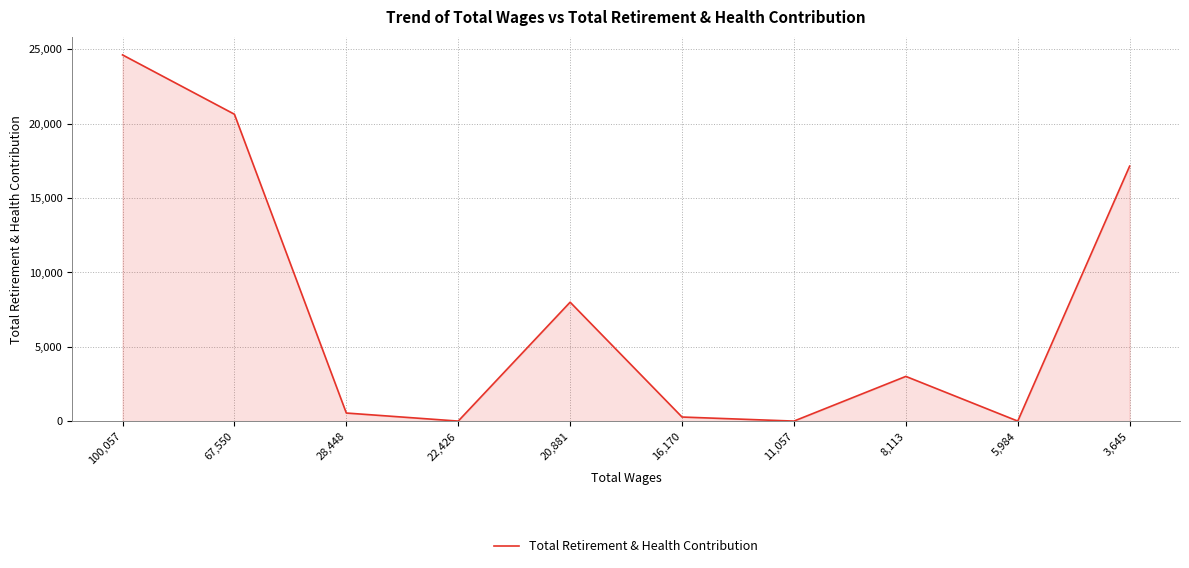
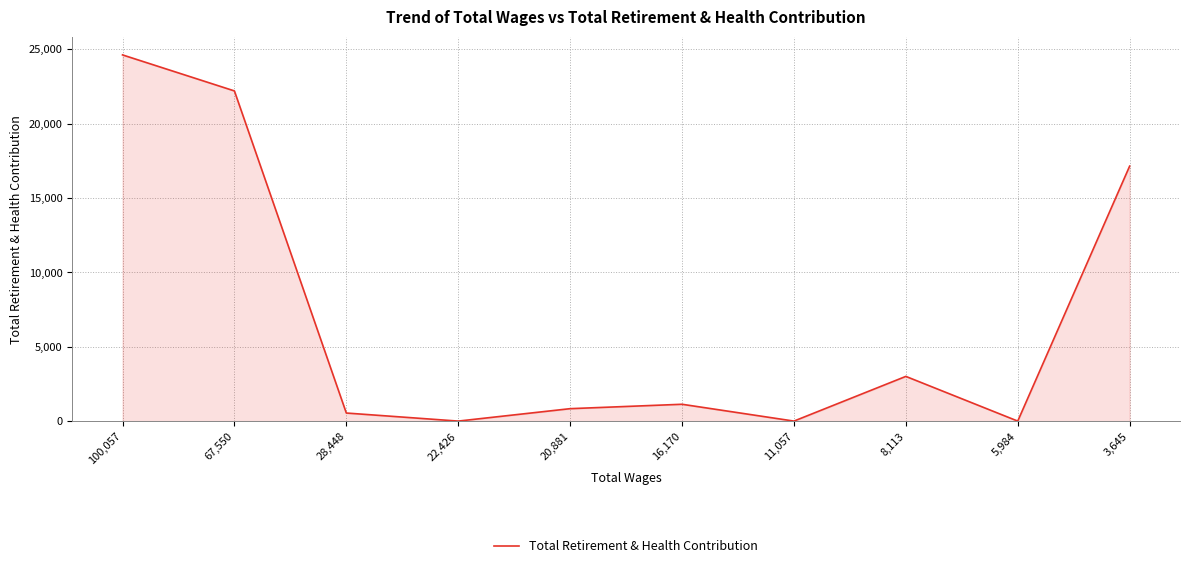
67,550: 20,600 -> 22,200
20,881: 8,000 -> 800
16,170: 300 -> 1,100
